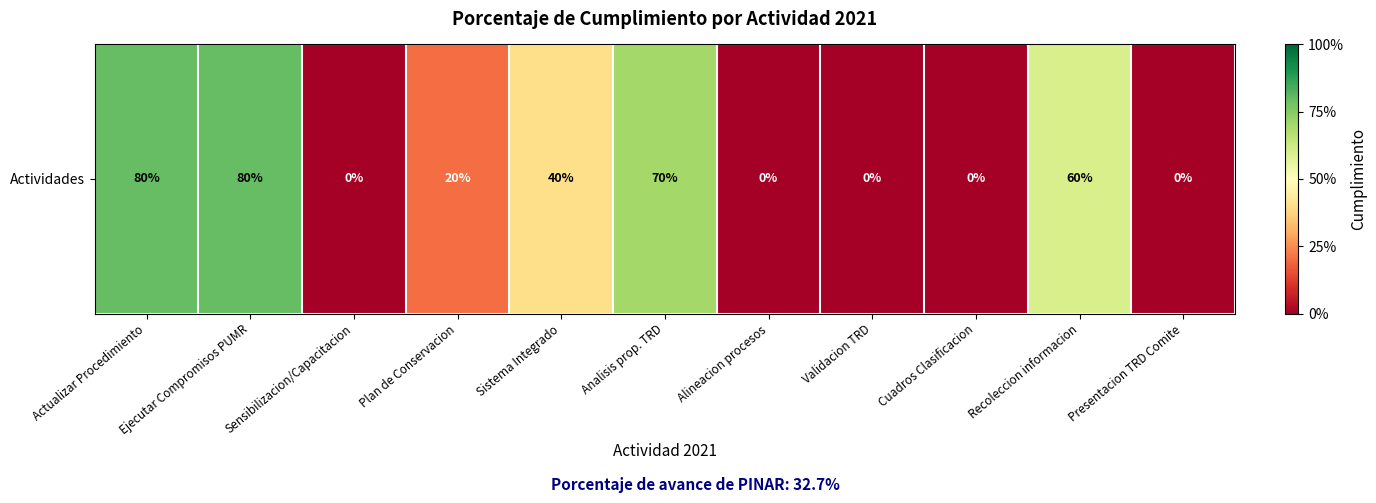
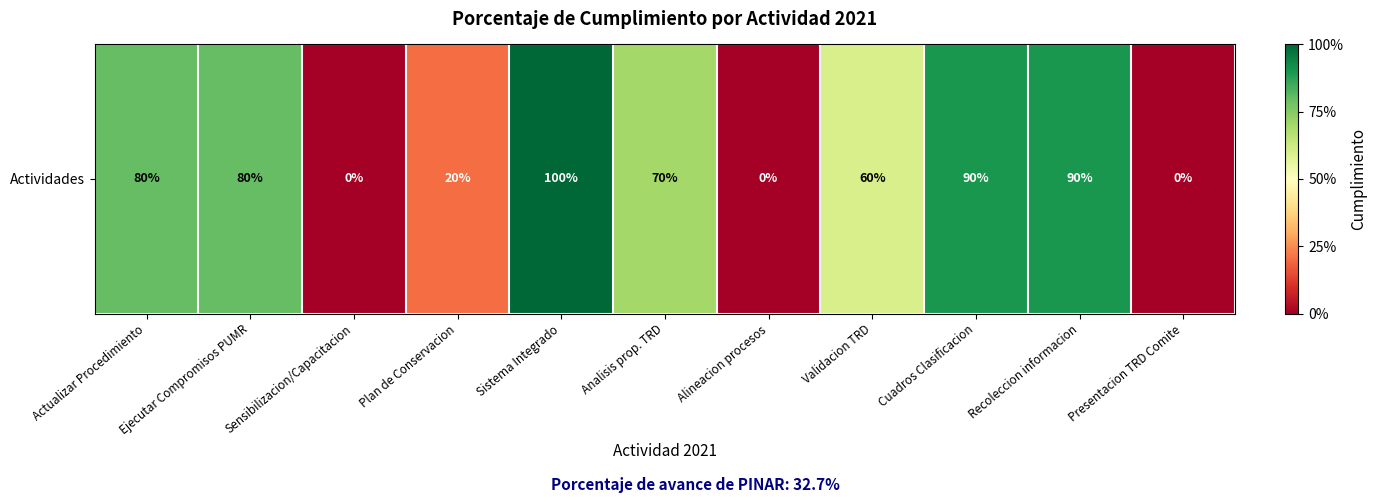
Actividades, Sistema Integrado: 40% -> 100%
Actividades, Validacion TRD: 0% -> 60%
Actividades, Cuadros Clasificacion: 0% -> 90%
Actividades, Recoleccion informacion: 60% -> 90%
